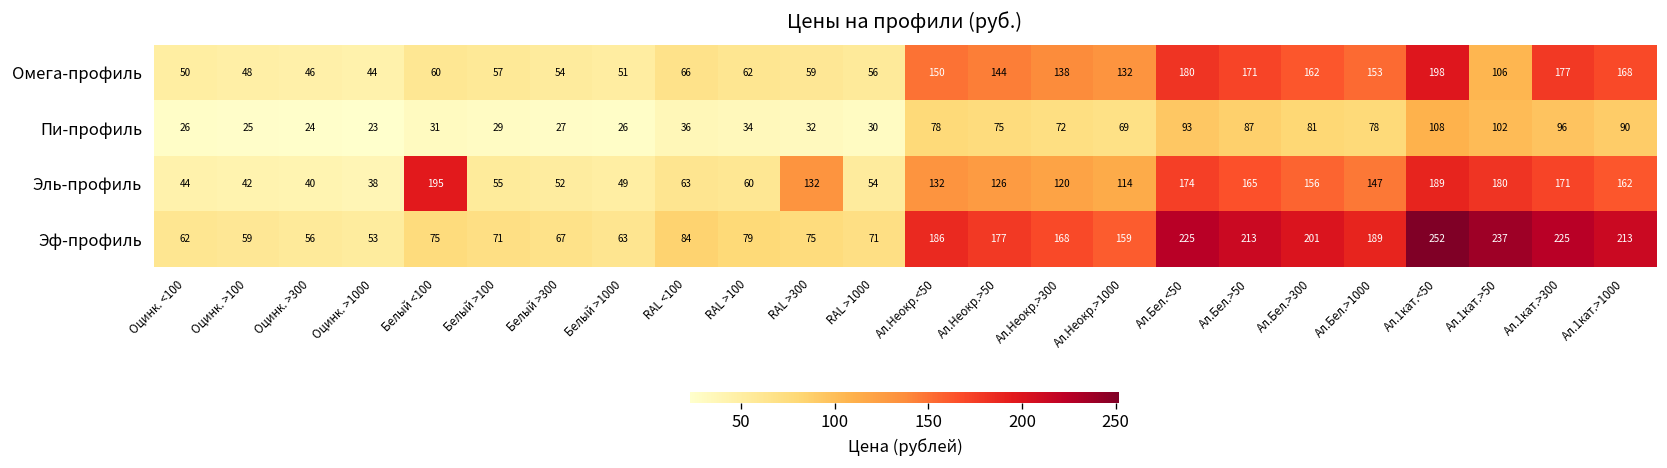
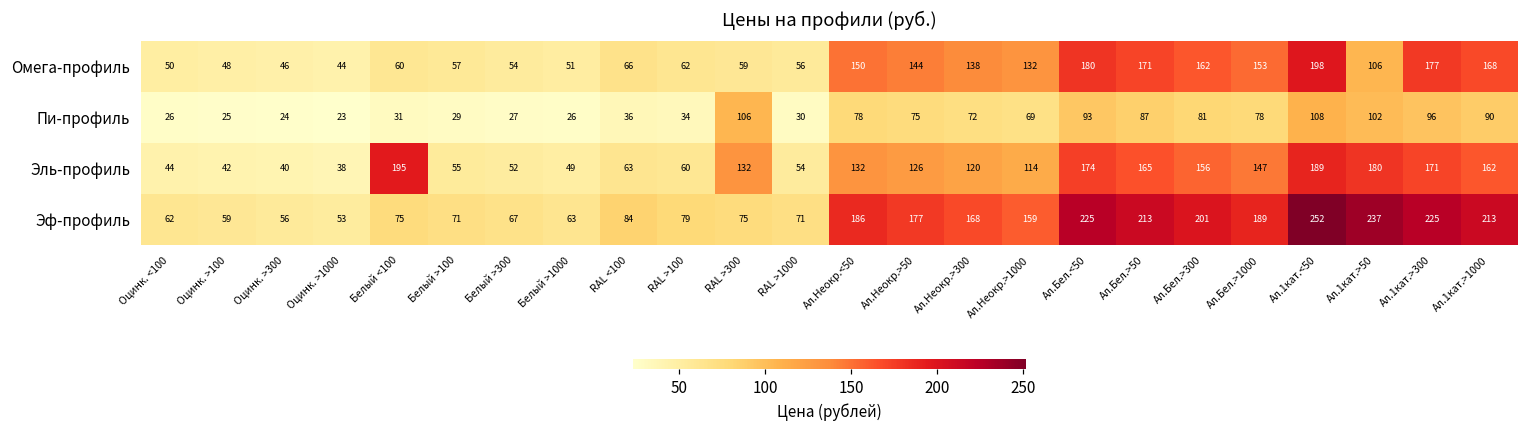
Пи-профиль, RAL >300: 32 -> 106
